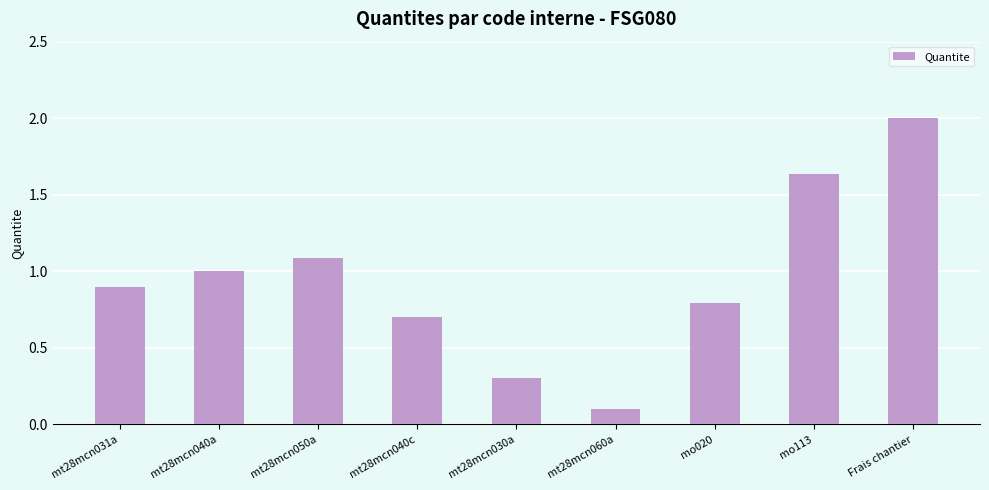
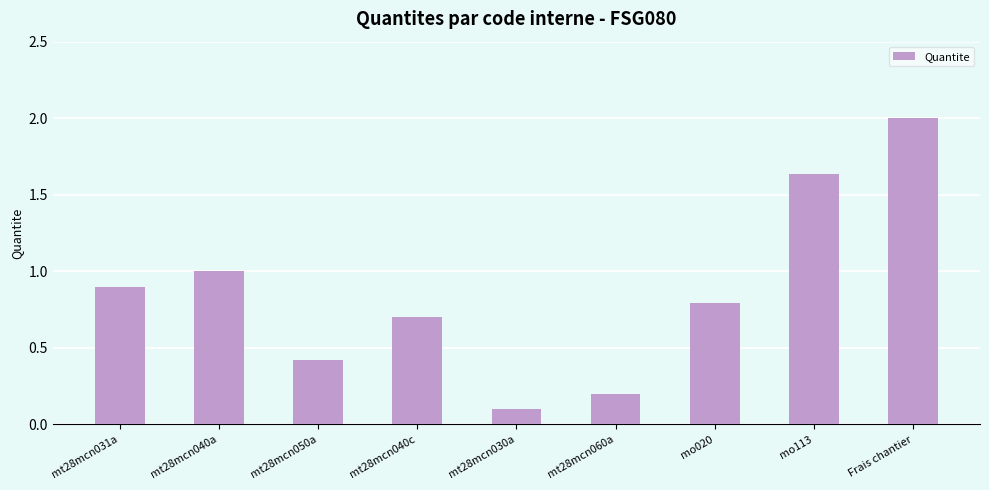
mt28mcn050a: 1.09 -> 0.42
mt28mcn030a: 0.3 -> 0.1
mt28mcn060a: 0.1 -> 0.2
